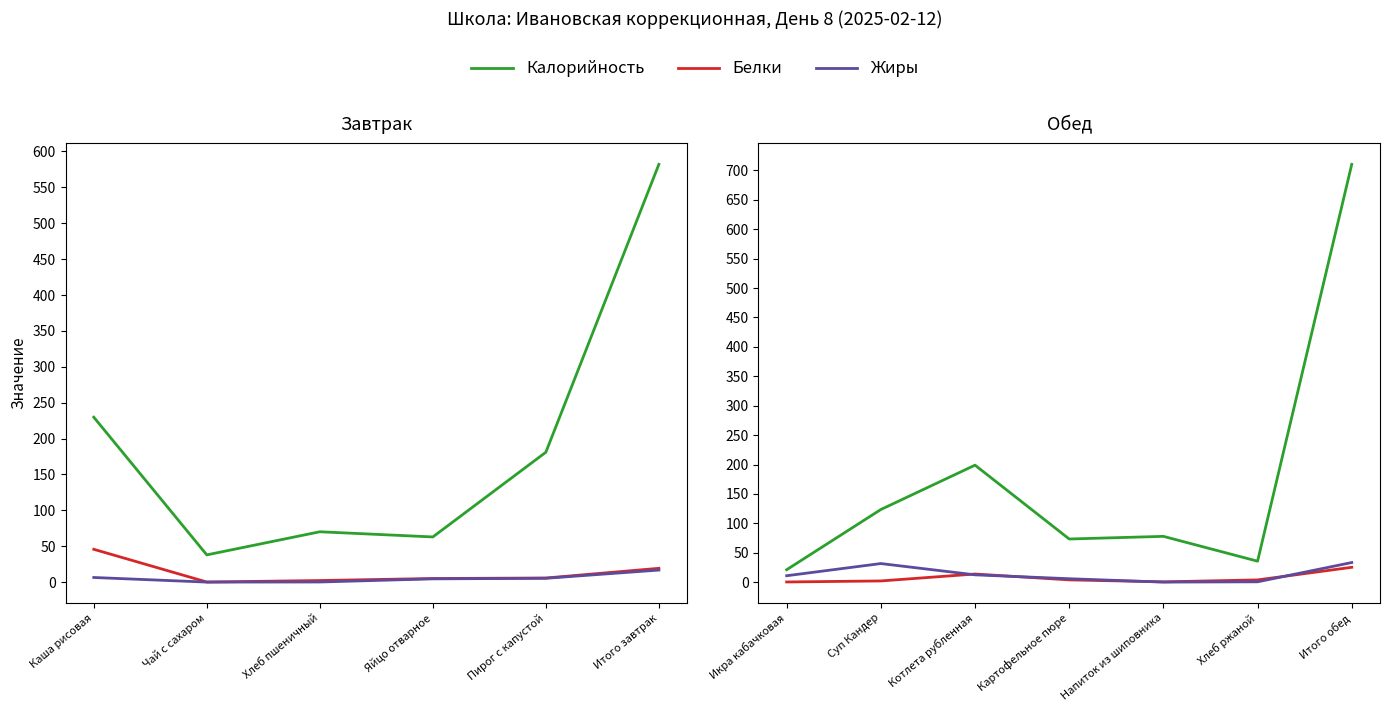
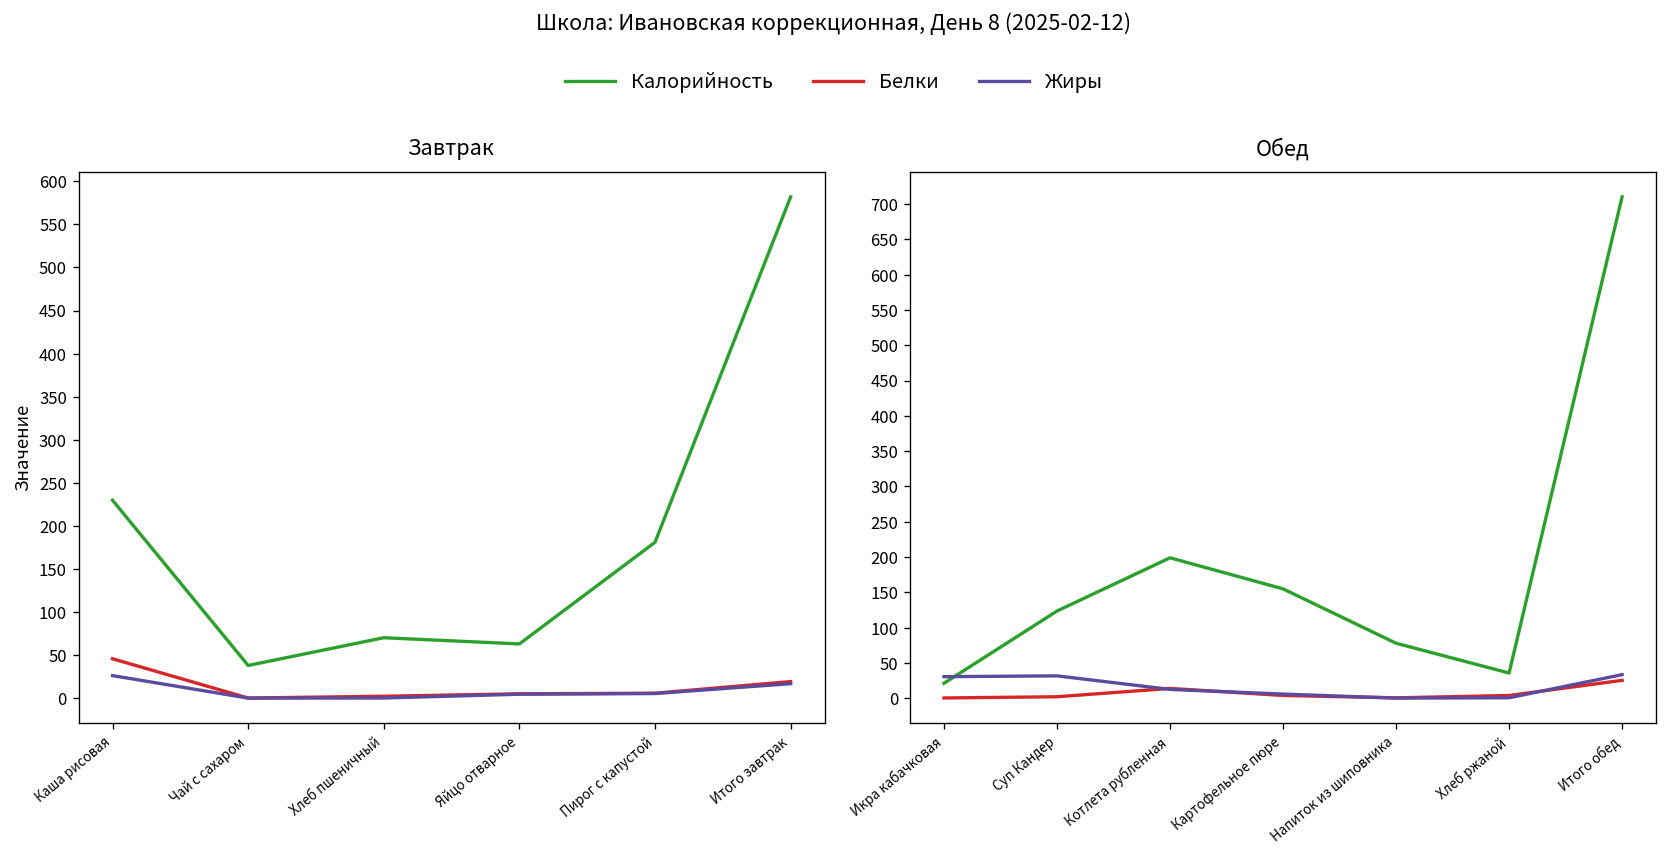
Завтрак, Жиры, Каша рисовая: 10 -> 30
Обед, Жиры, Икра кабачковая: 10 -> 30
Обед, Калорийность, Картофельное пюре: 70 -> 160
